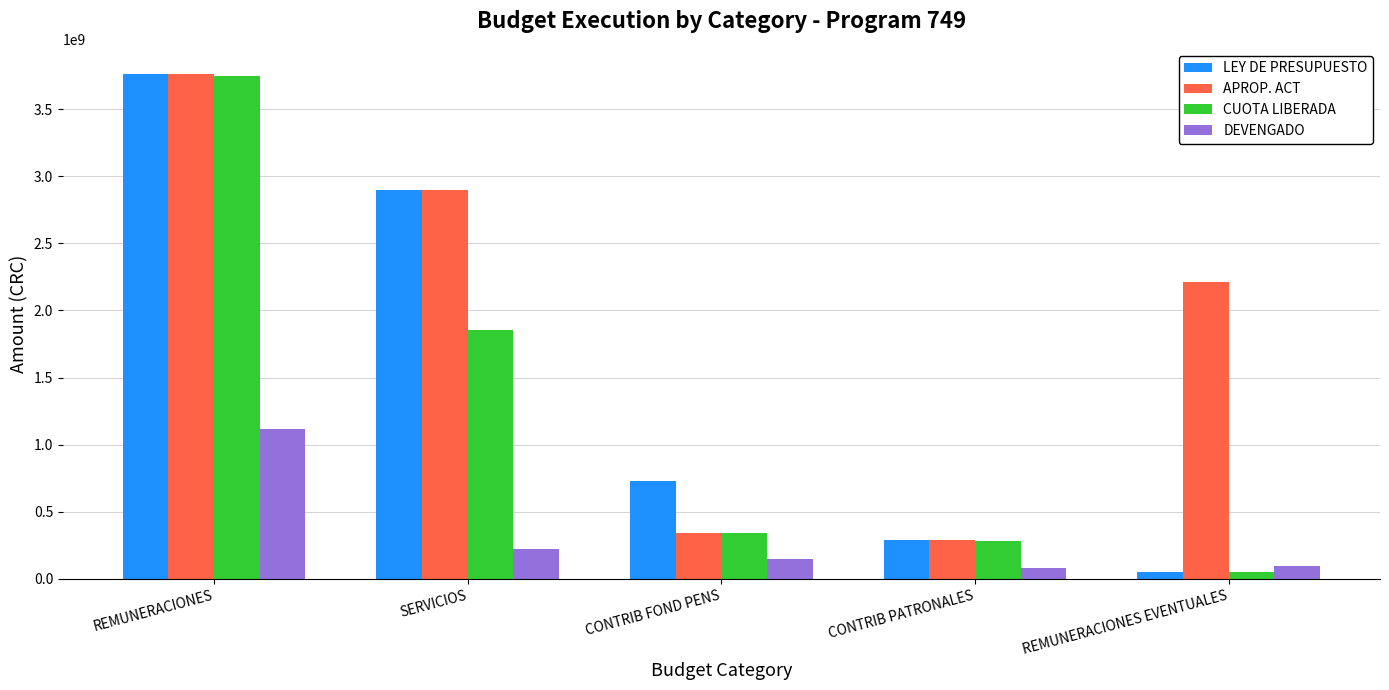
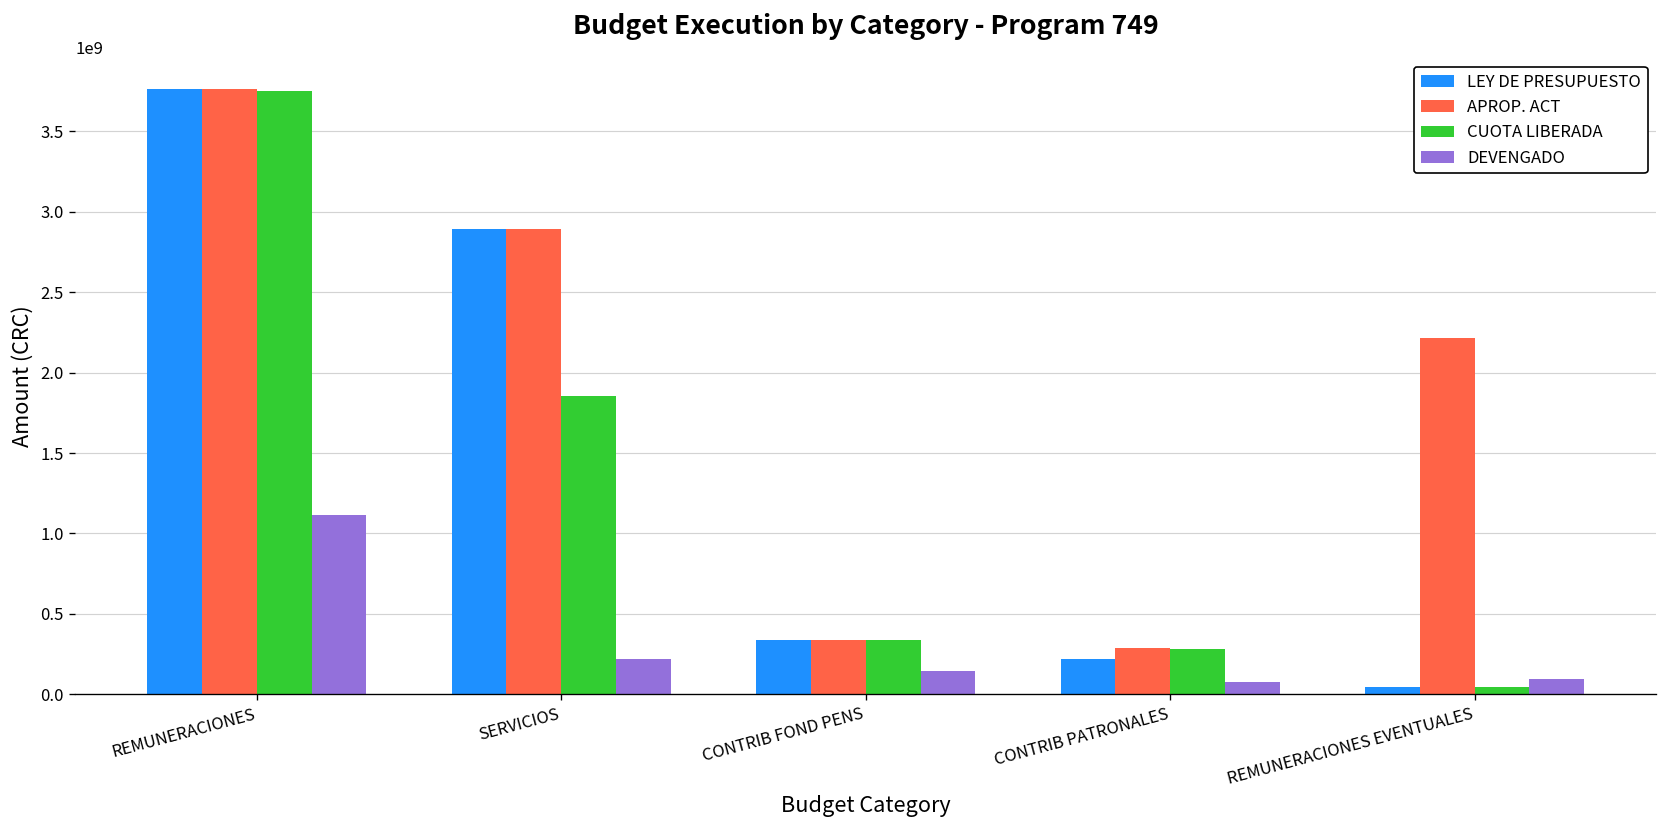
LEY DE PRESUPUESTO, CONTRIB FOND PENS: 720000000 -> 340000000
LEY DE PRESUPUESTO, CONTRIB PATRONALES: 280000000 -> 220000000
